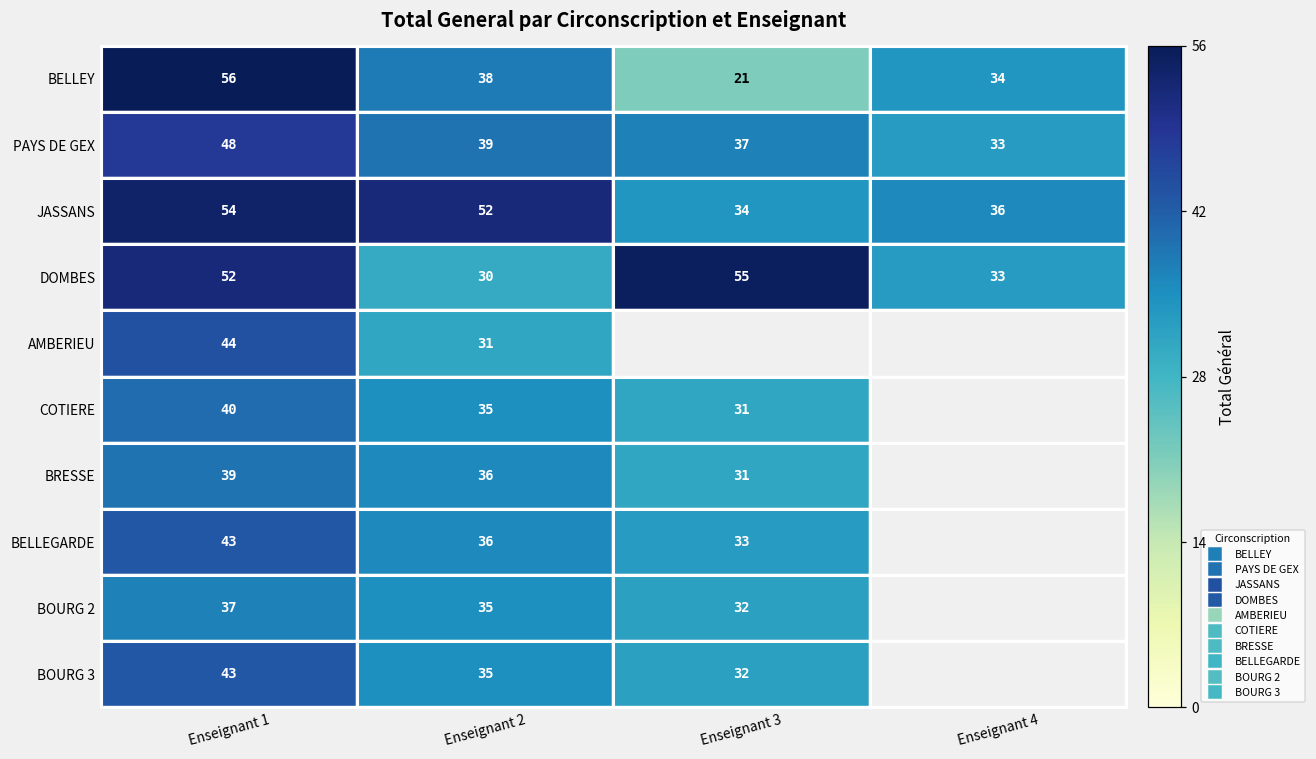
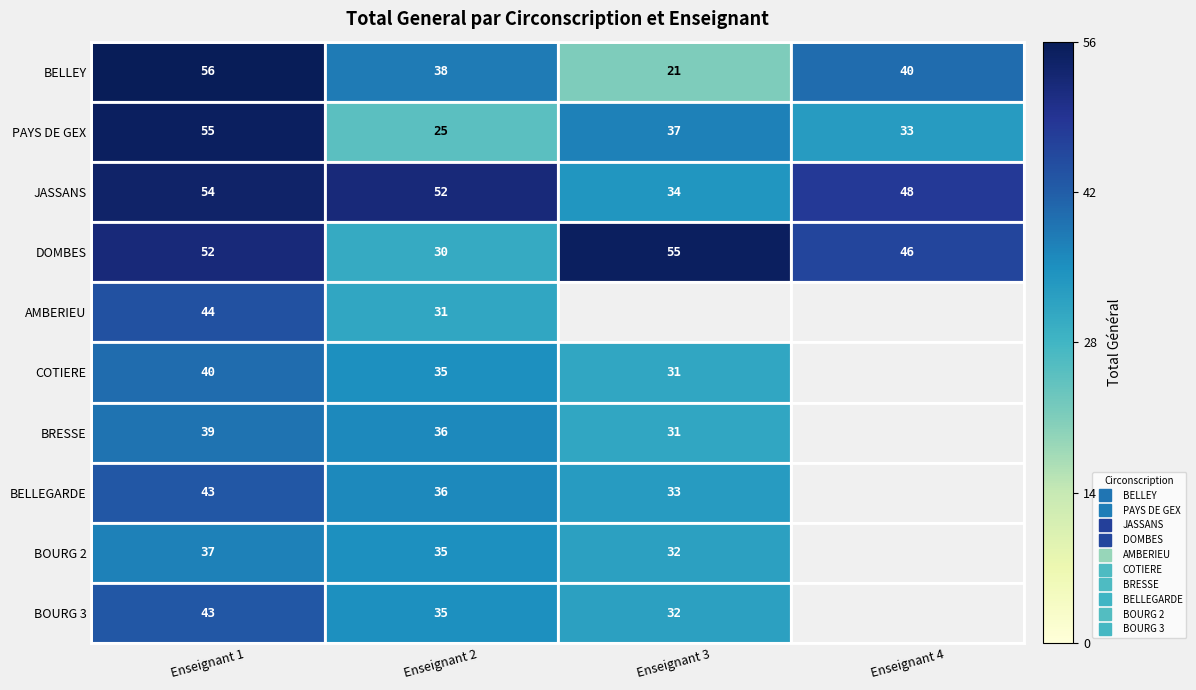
BELLEY, Enseignant 4: 34 -> 40
PAYS DE GEX, Enseignant 1: 48 -> 55
PAYS DE GEX, Enseignant 2: 39 -> 25
JASSANS, Enseignant 4: 36 -> 48
DOMBES, Enseignant 4: 33 -> 46
